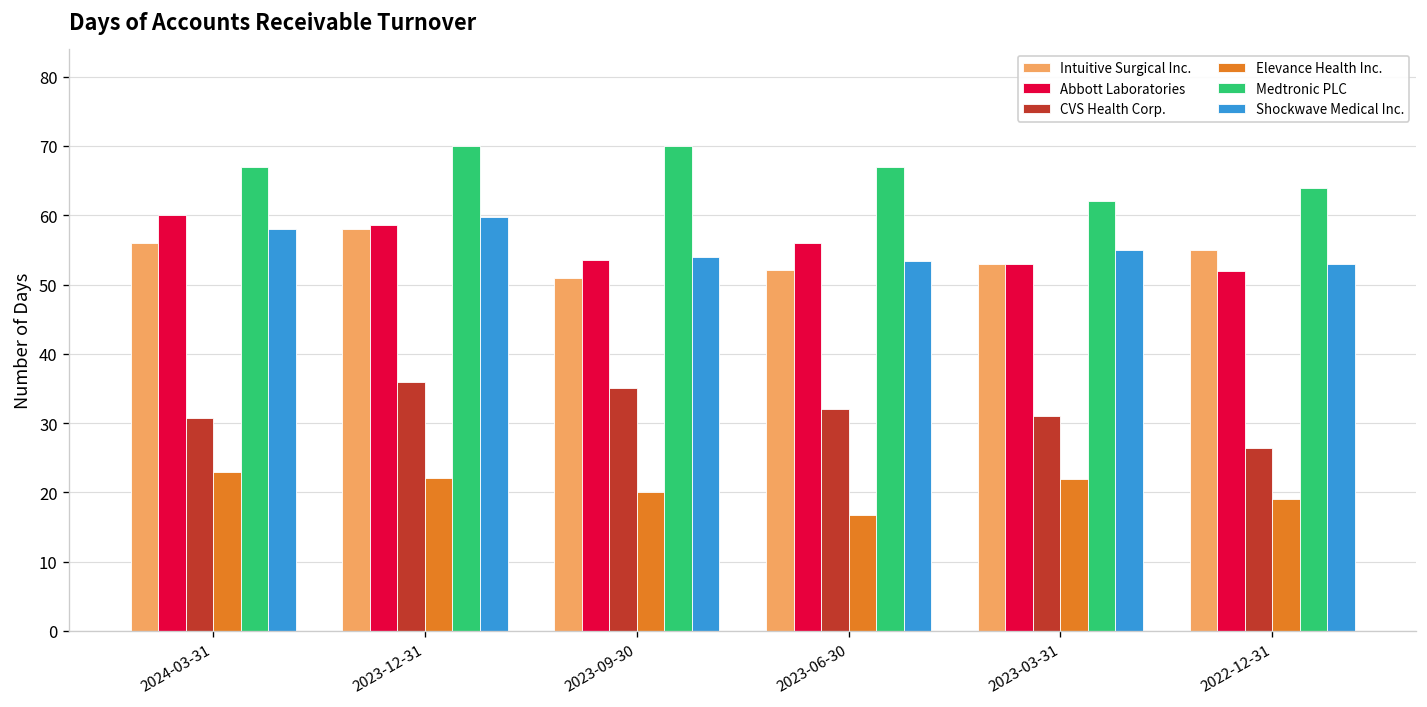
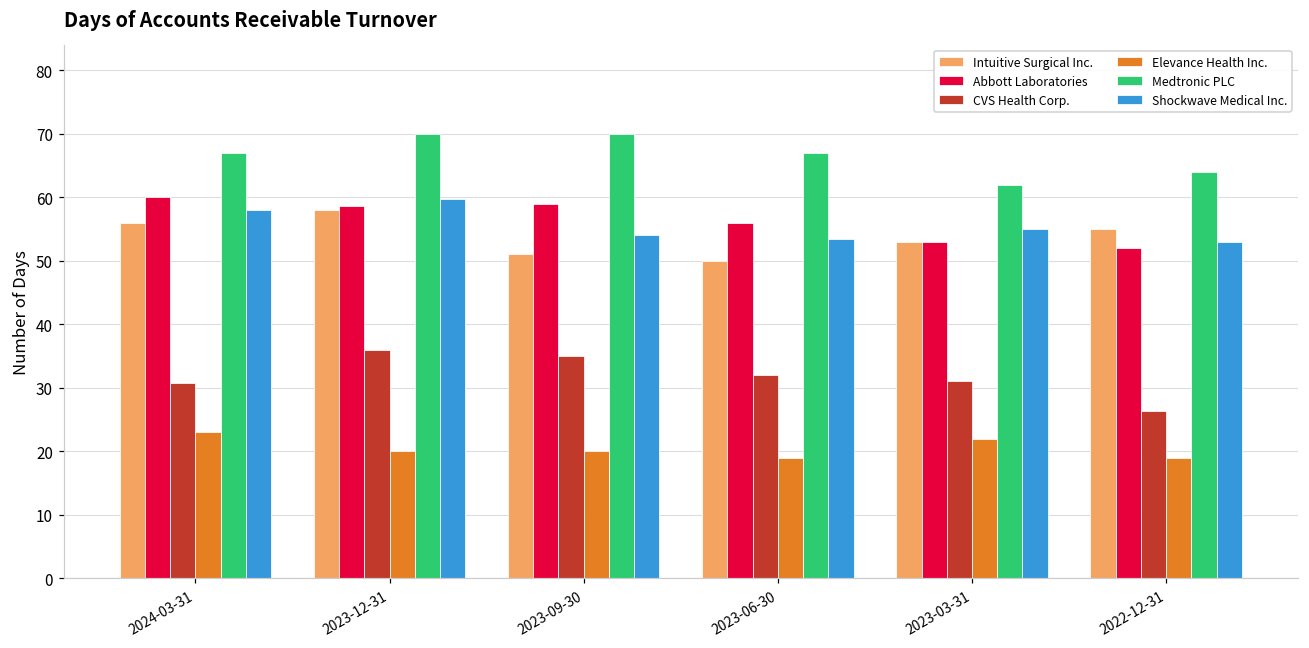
Elevance Health Inc., 2023-12-31: 22 -> 20
Abbott Laboratories, 2023-09-30: 54 -> 59
Intuitive Surgical Inc., 2023-06-30: 52 -> 50
Elevance Health Inc., 2023-06-30: 17 -> 19
